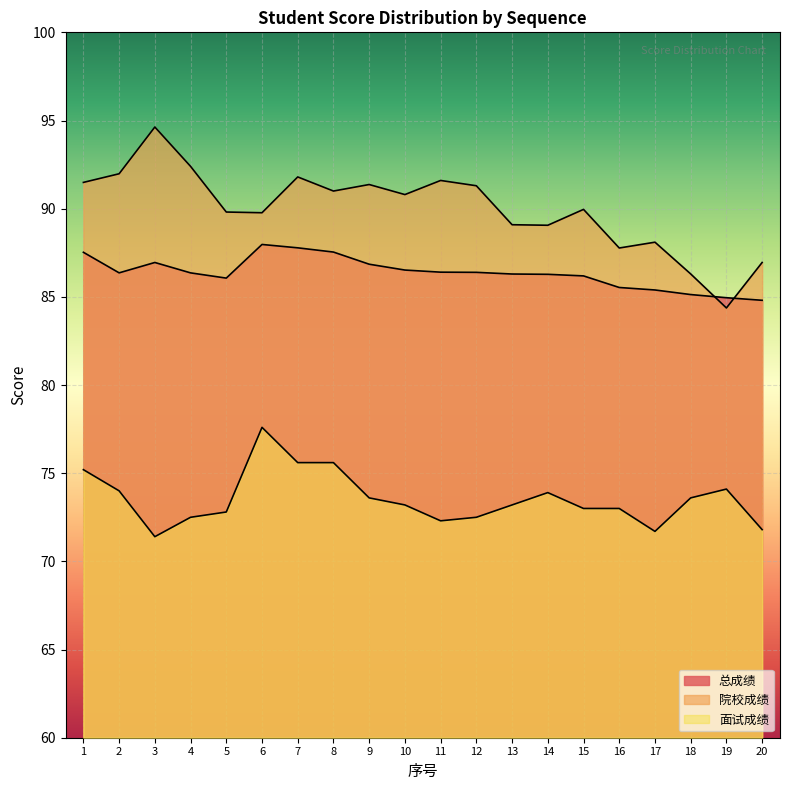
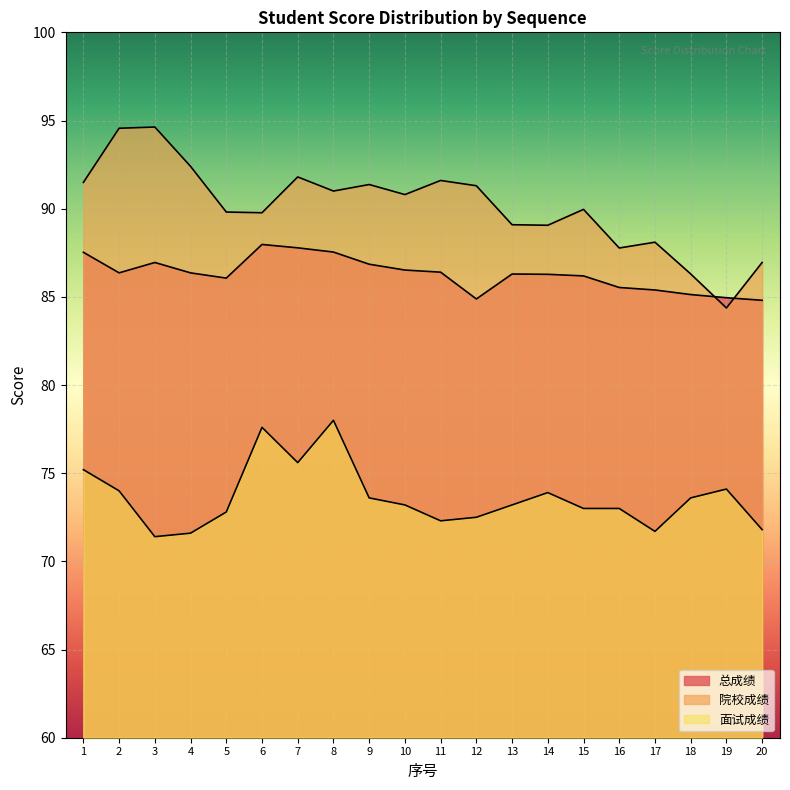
院校成绩, 2: 92.0 -> 94.6
面试成绩, 4: 72.5 -> 71.6
面试成绩, 8: 75.6 -> 78.0
总成绩, 12: 86.4 -> 84.9
